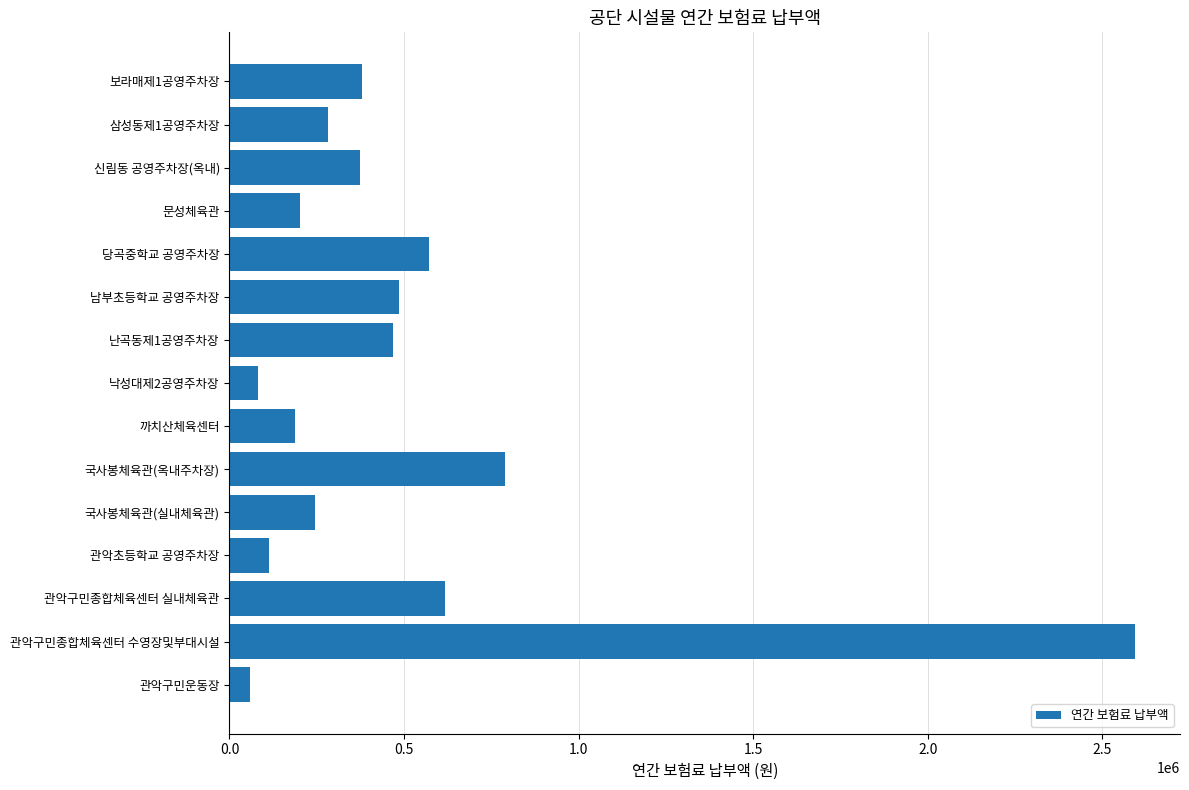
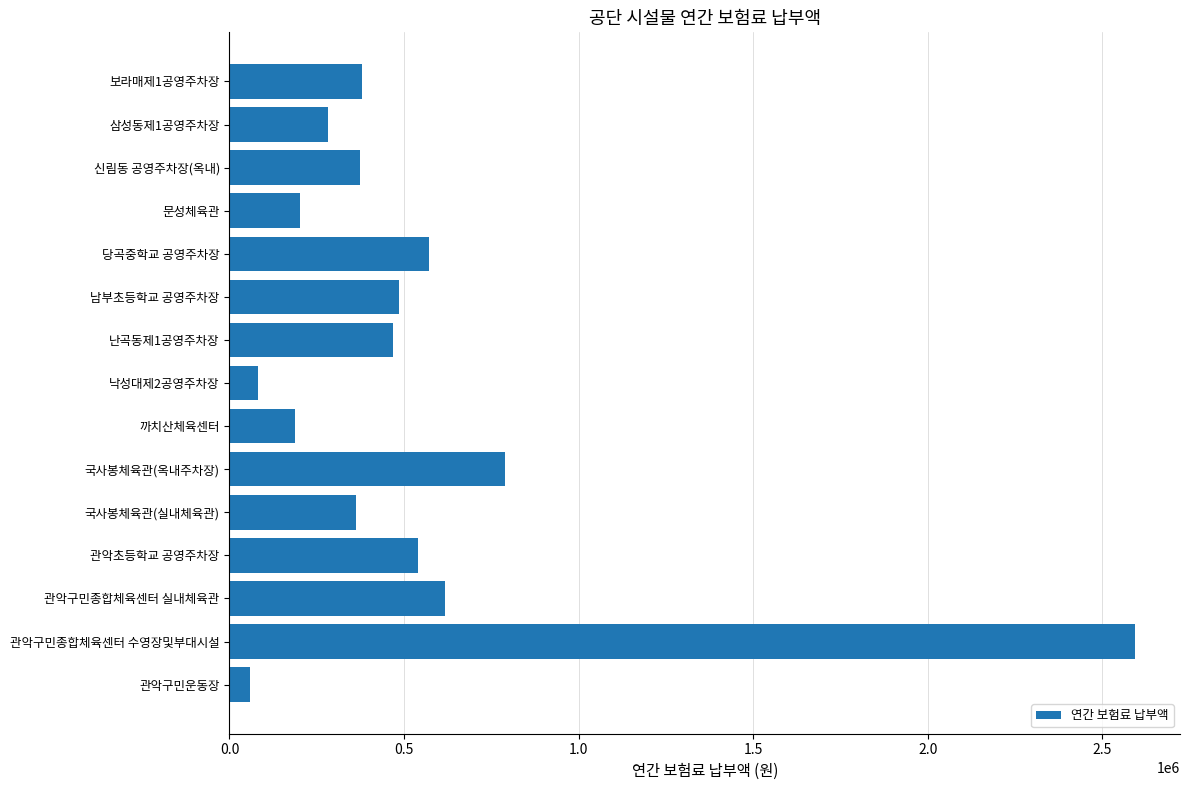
국사봉체육관(실내체육관): 240000 -> 360000
관악초등학교 공영주차장: 110000 -> 540000
